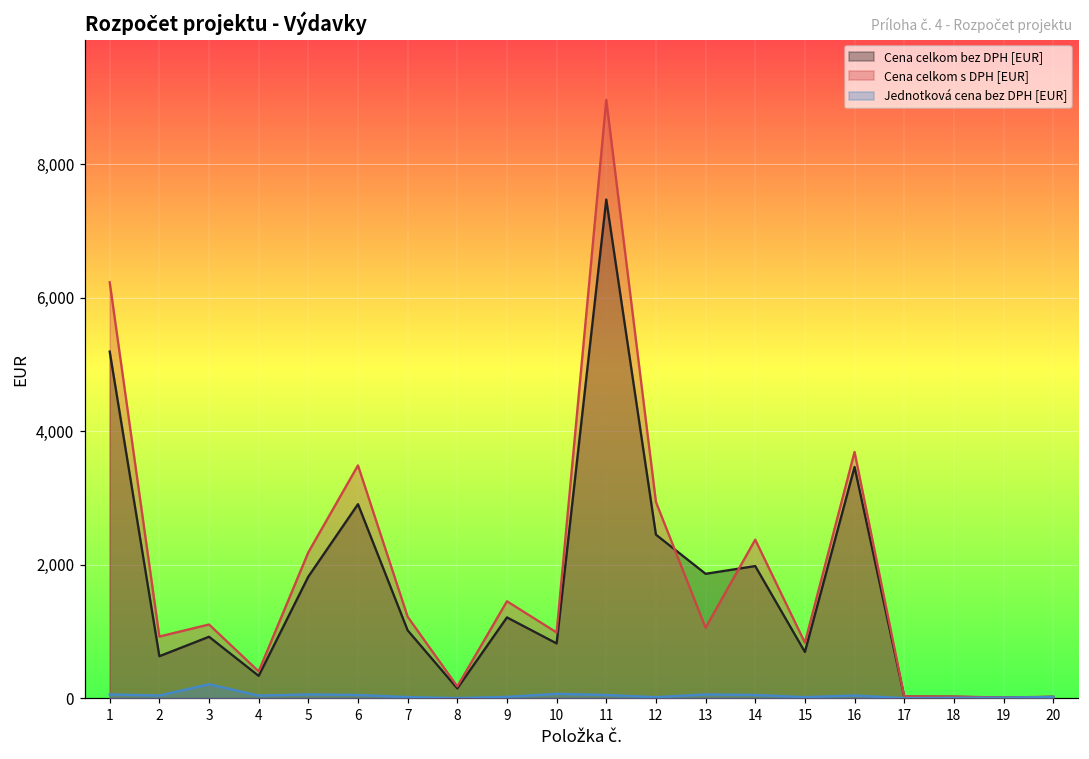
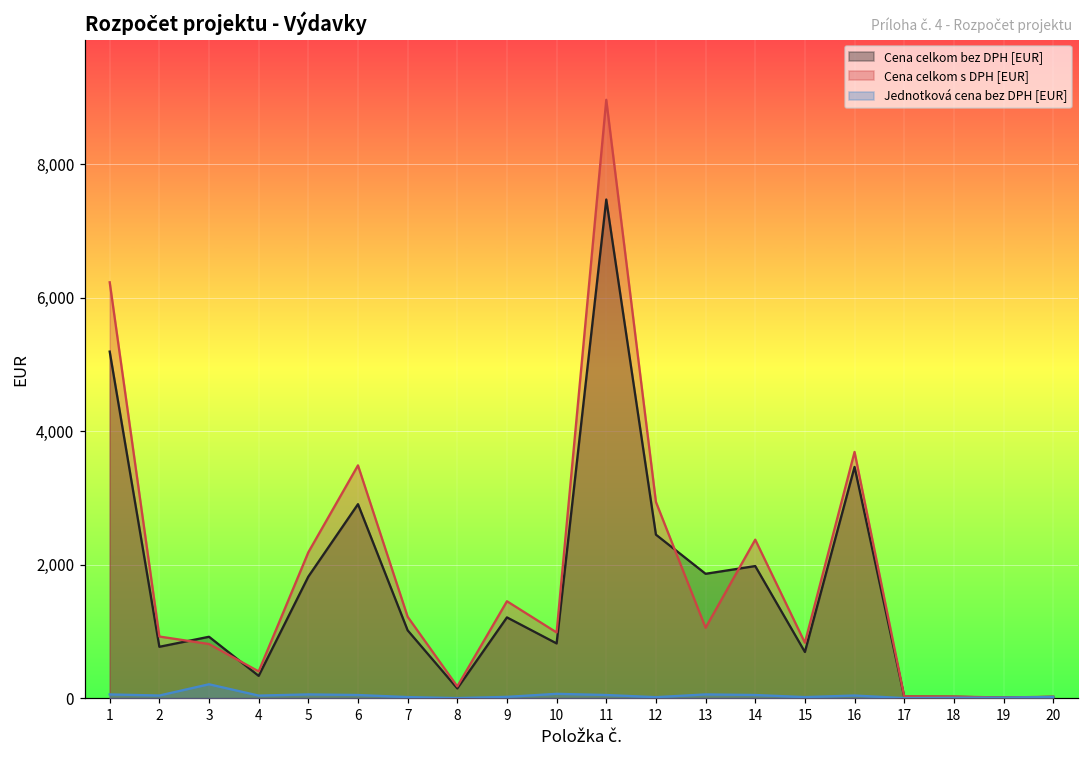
Cena celkom bez DPH [EUR], 2: 600 -> 800
Cena celkom s DPH [EUR], 3: 1,100 -> 800
